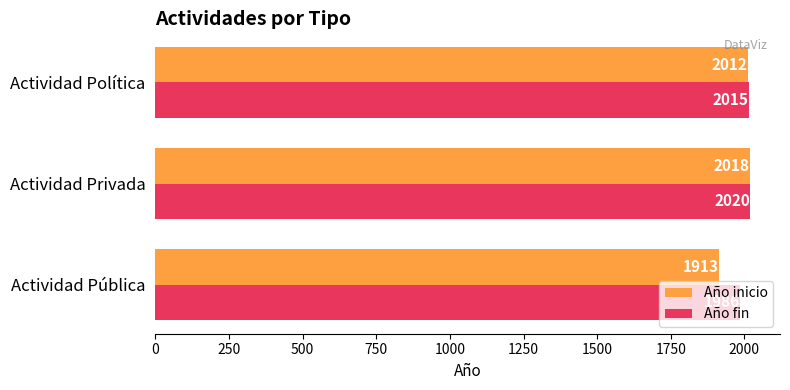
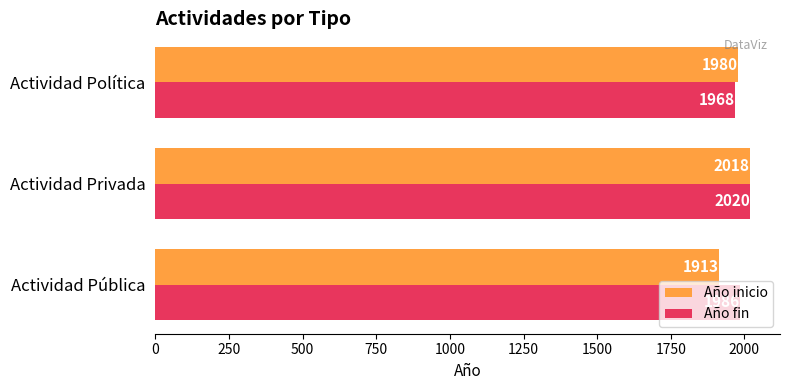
Año inicio, Actividad Política: 2012 -> 1980
Año fin, Actividad Política: 2015 -> 1968
